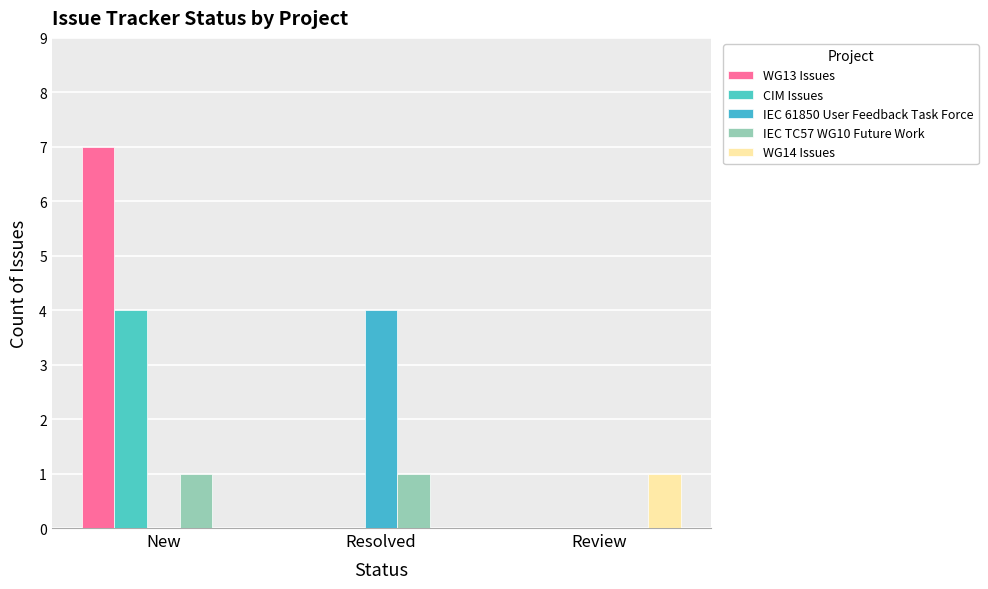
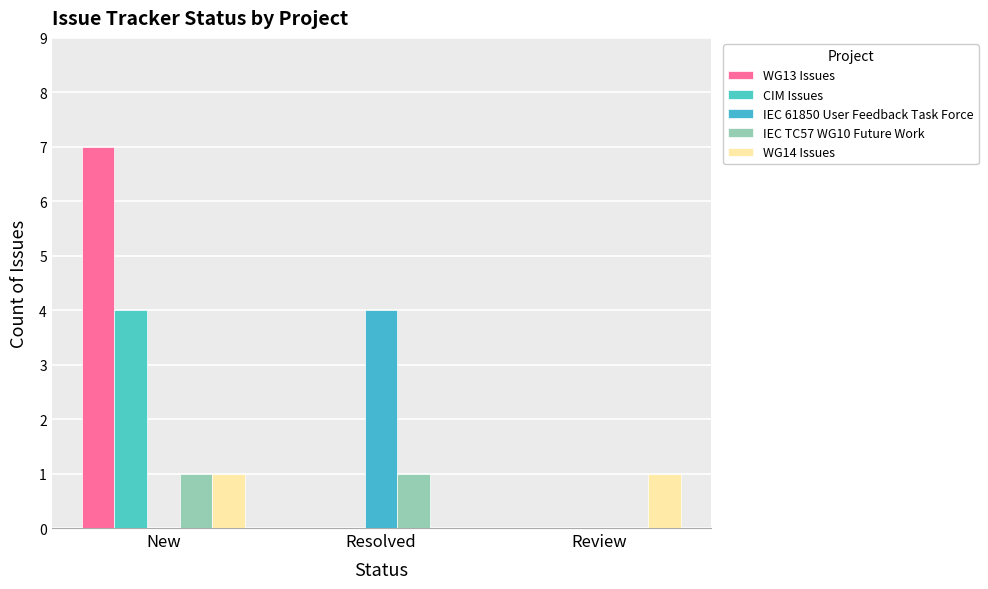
WG14 Issues, New: 0 -> 1
